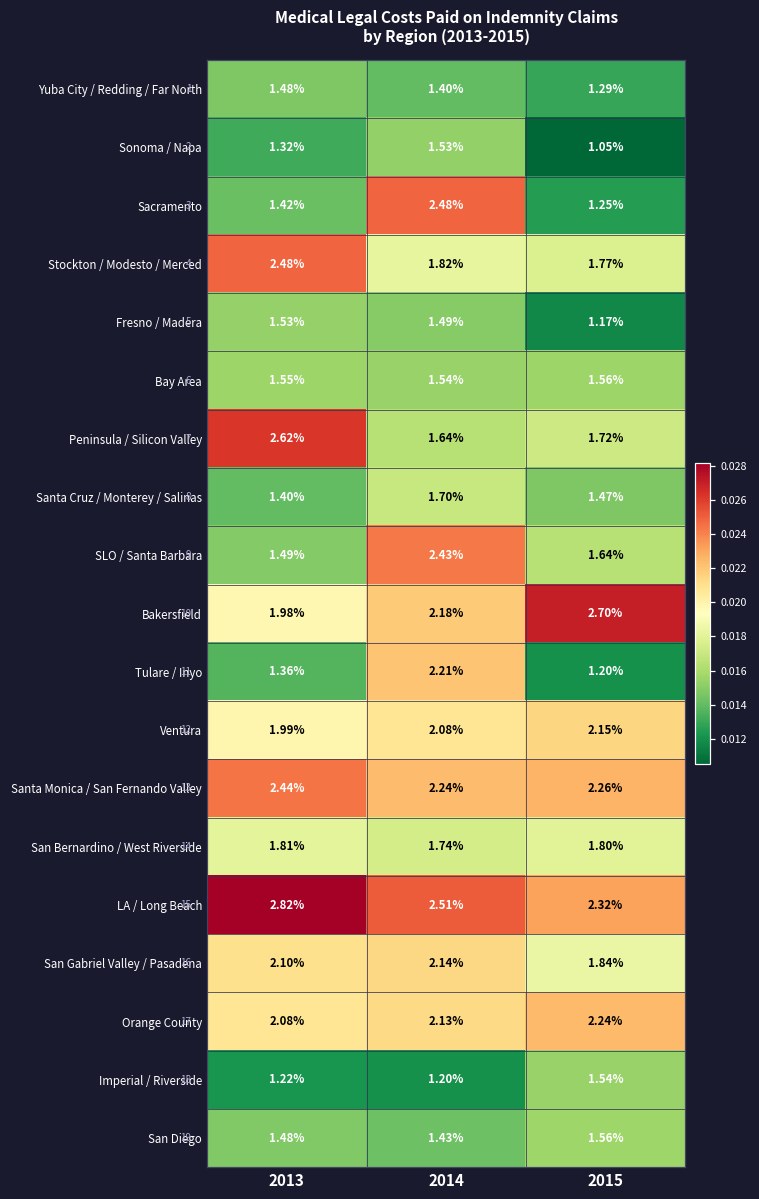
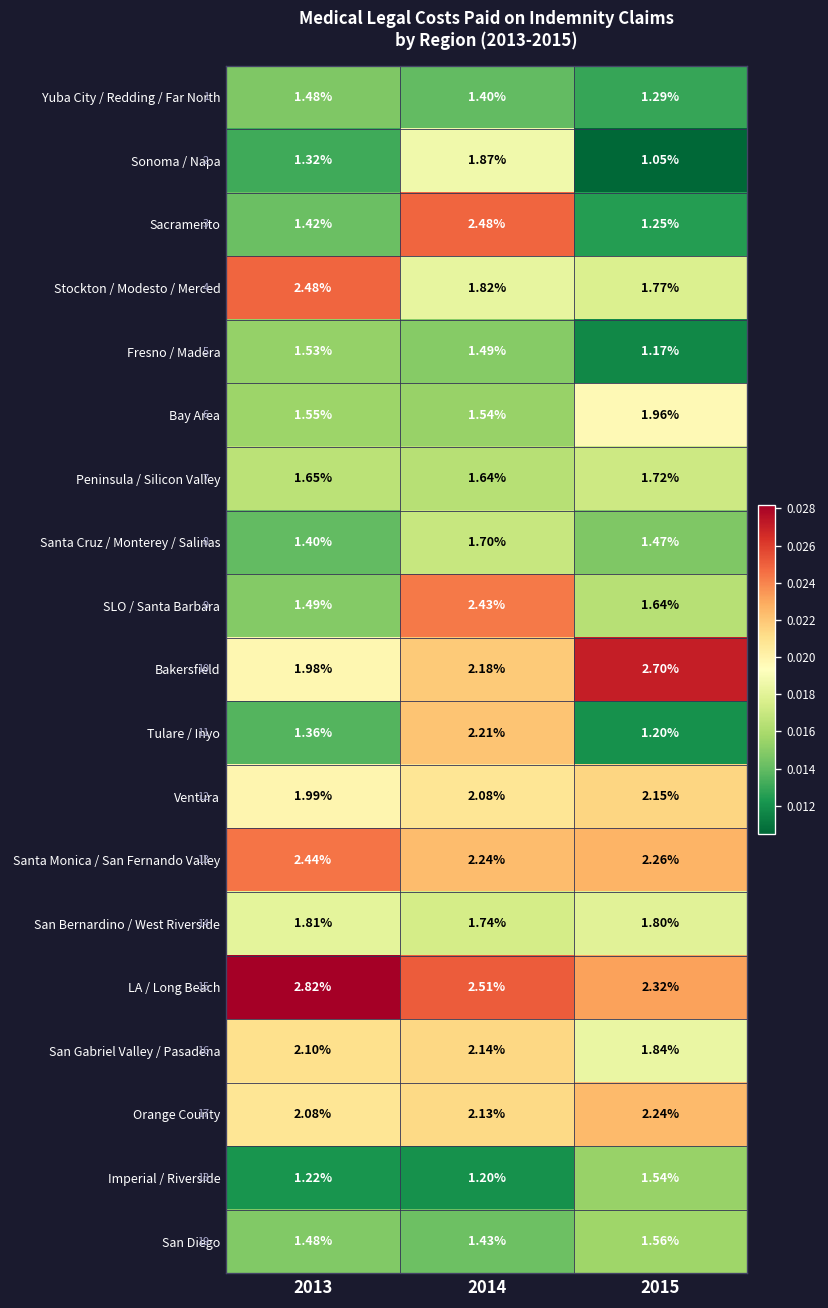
Sonoma / Napa, 2014: 1.53% -> 1.87%
Bay Area, 2015: 1.56% -> 1.96%
Peninsula / Silicon Valley, 2013: 2.62% -> 1.65%
